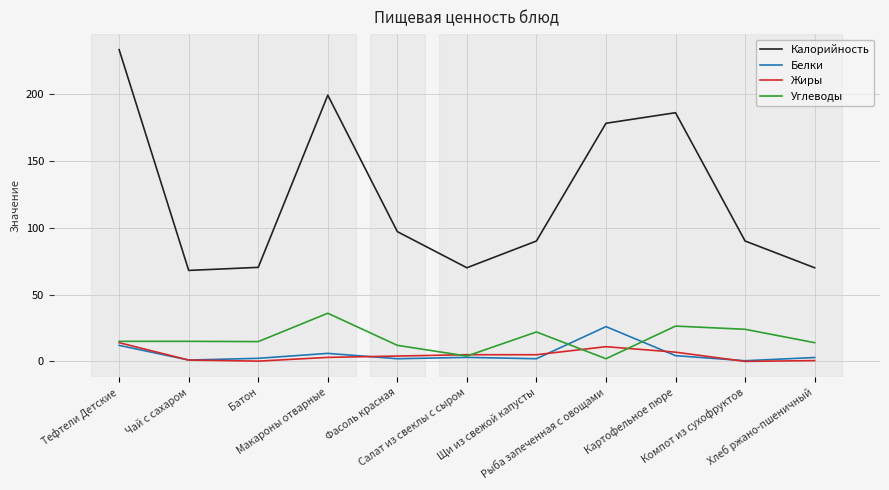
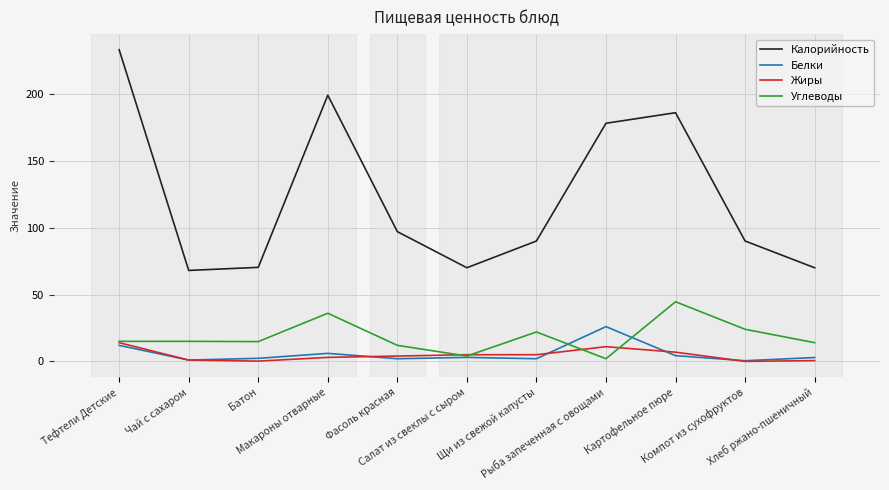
Углеводы, Картофельное пюре: 26 -> 45
